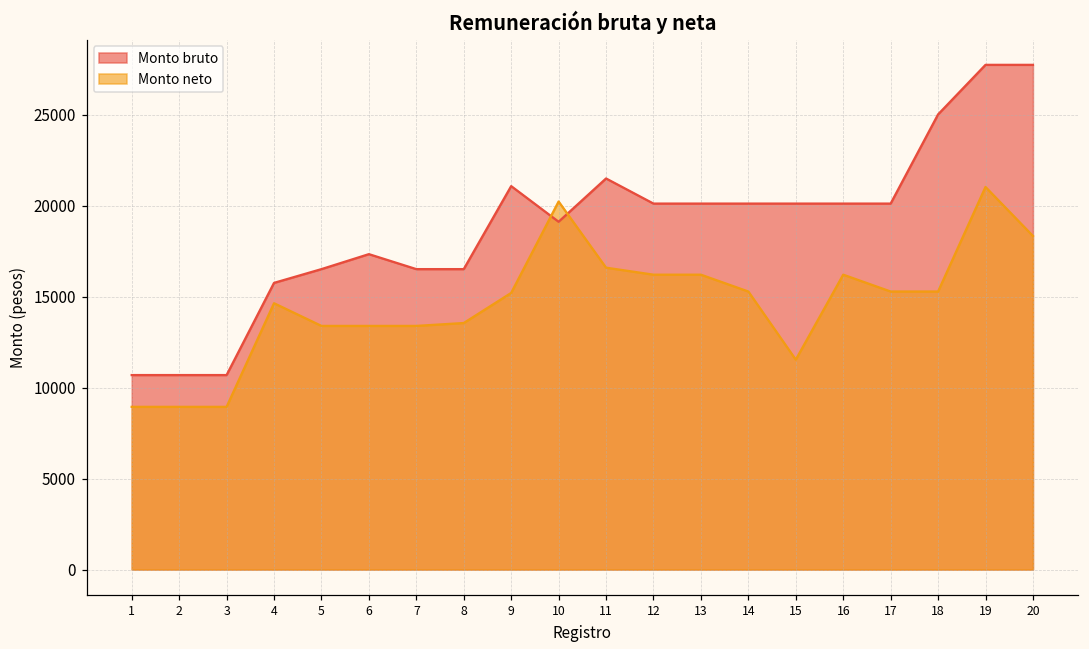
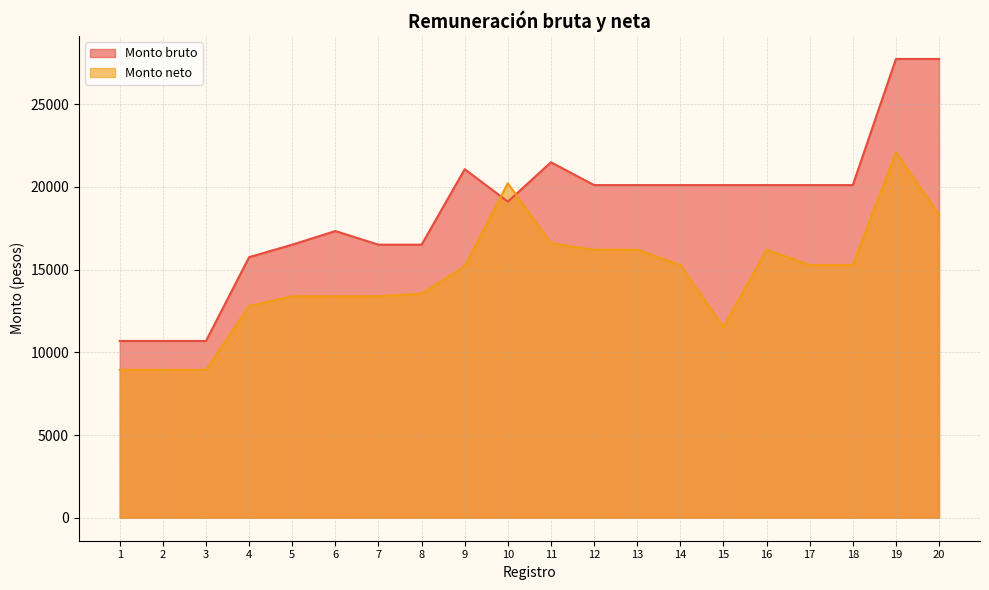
Monto neto, 4: 14600 -> 12800
Monto bruto, 18: 25000 -> 20100
Monto neto, 19: 21000 -> 22100
